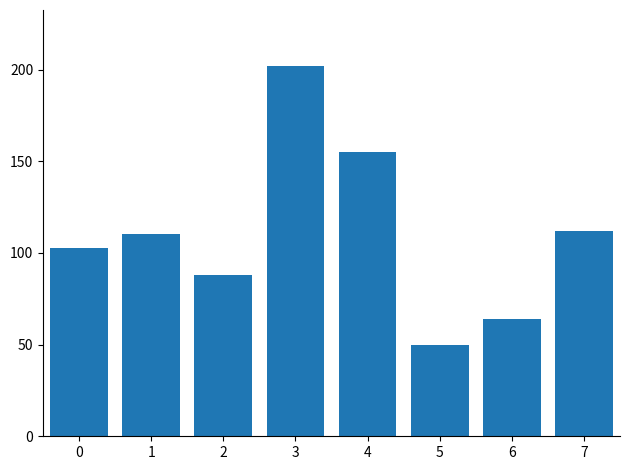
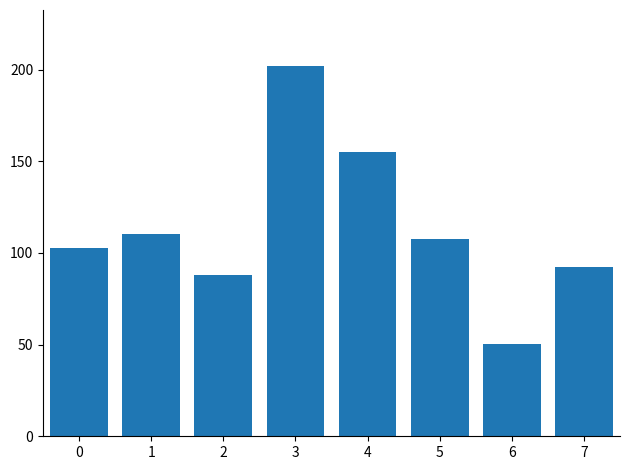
5: 50 -> 108
6: 64 -> 50
7: 112 -> 93
